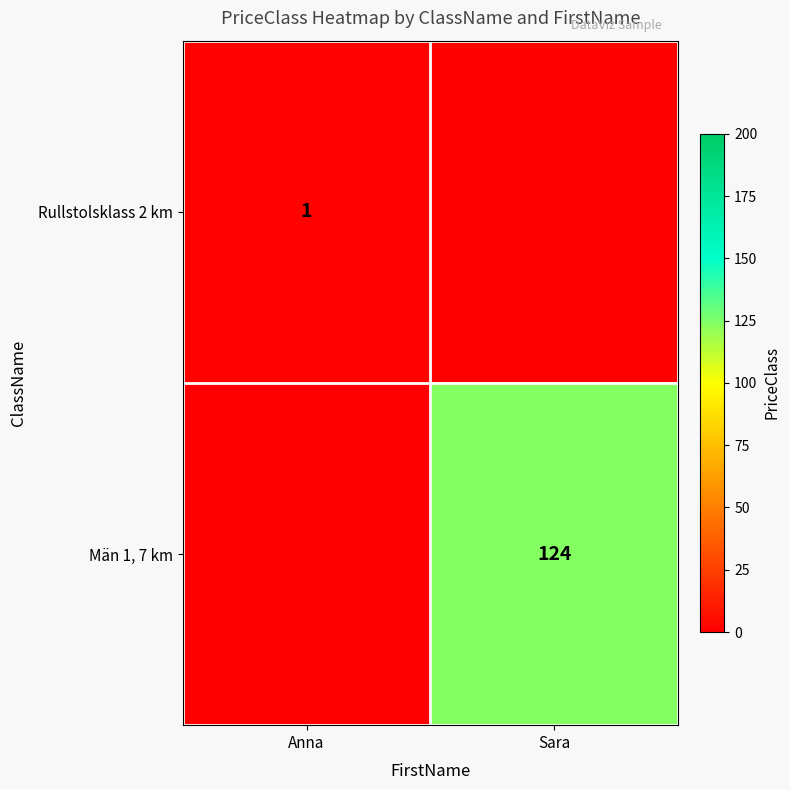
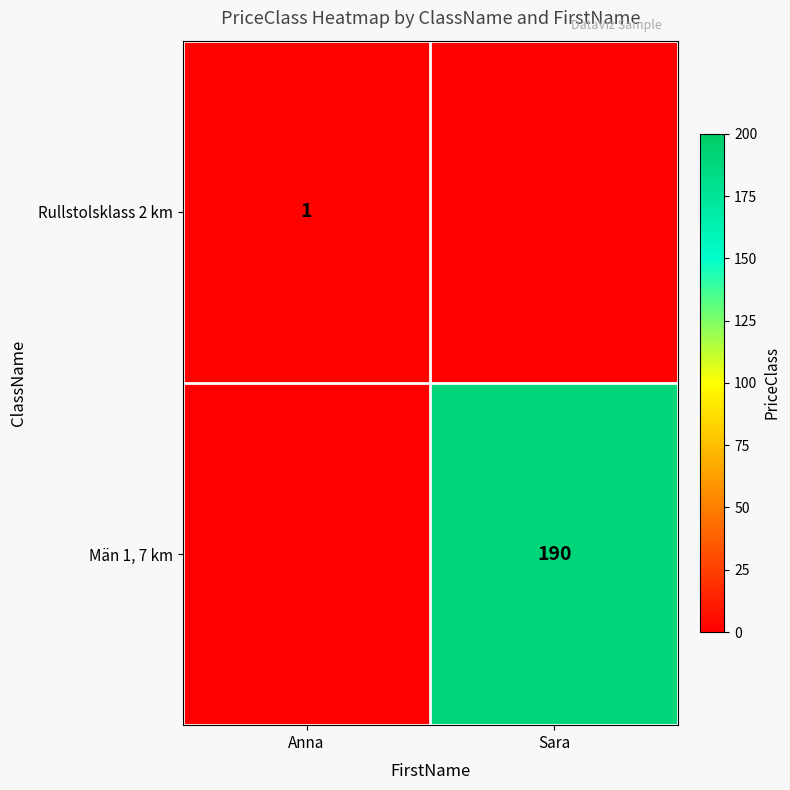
Män 1, 7 km, Sara: 124 -> 190
